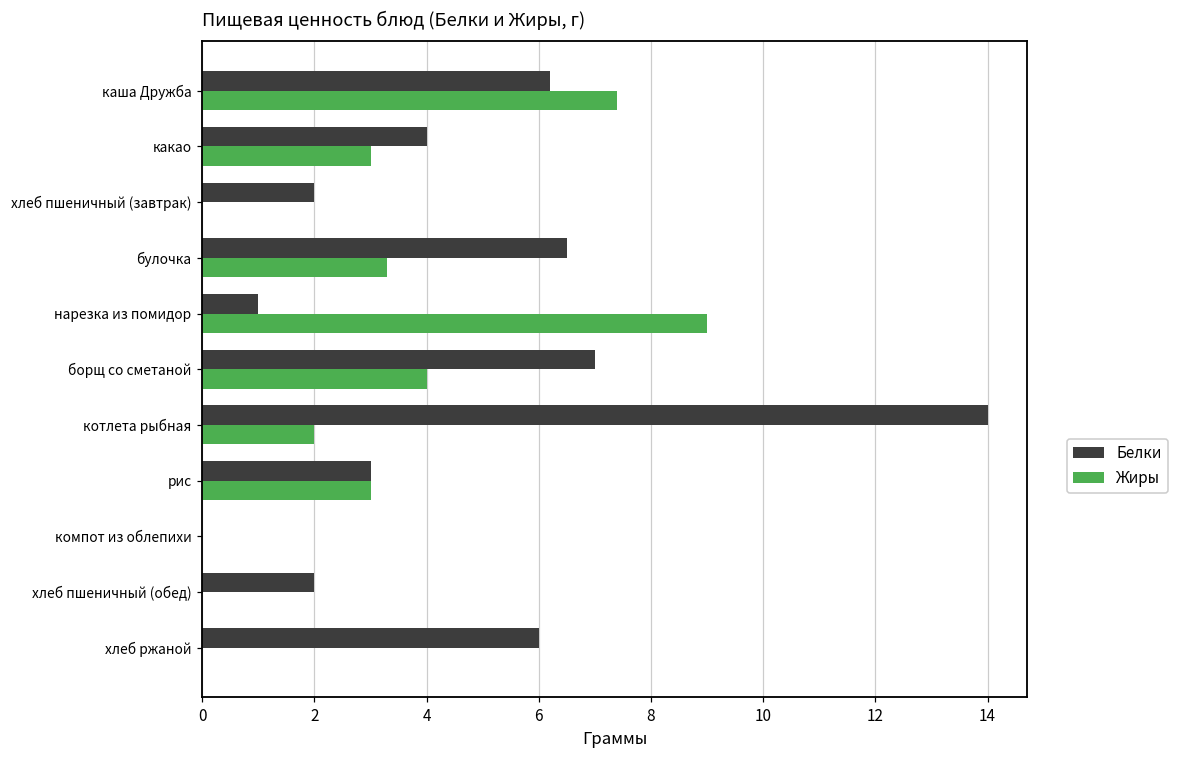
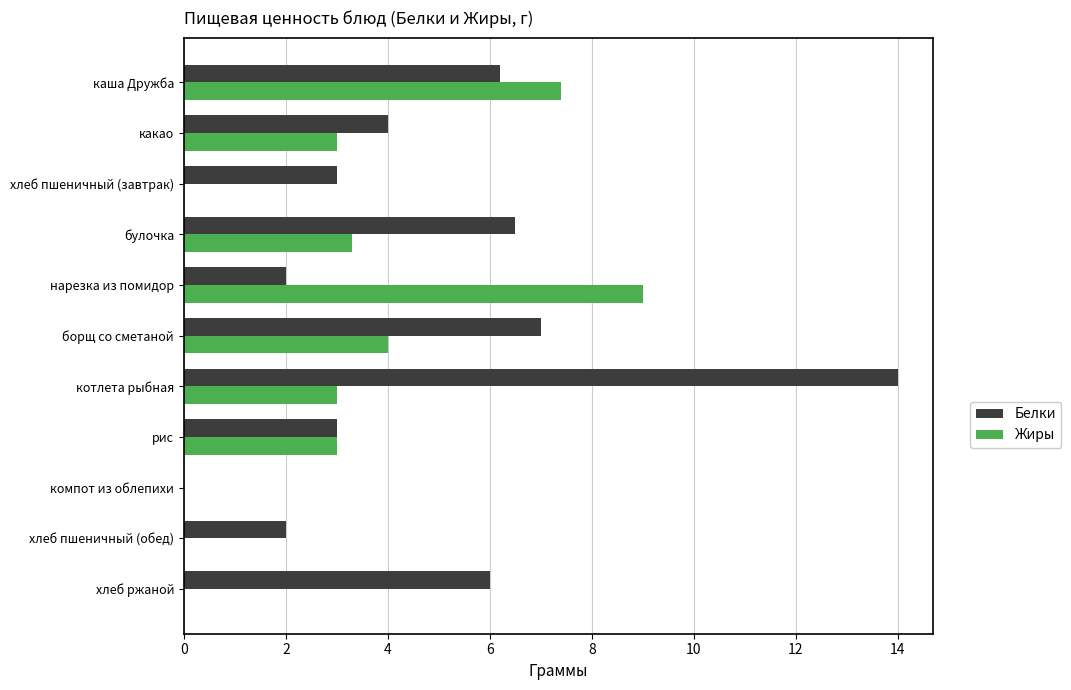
Белки, хлеб пшеничный (завтрак): 2 -> 3
Белки, нарезка из помидор: 1 -> 2
Жиры, котлета рыбная: 2 -> 3
